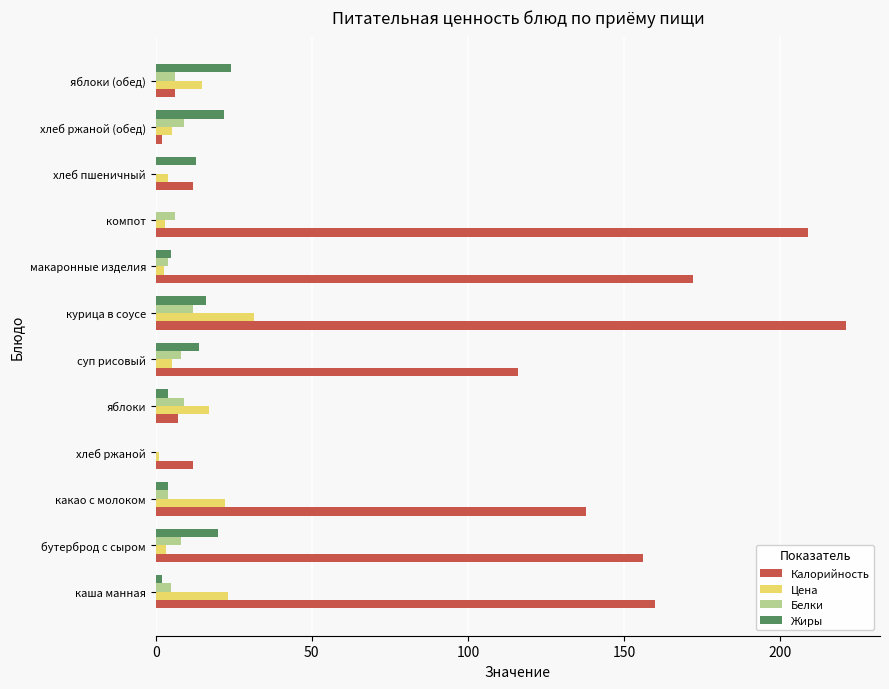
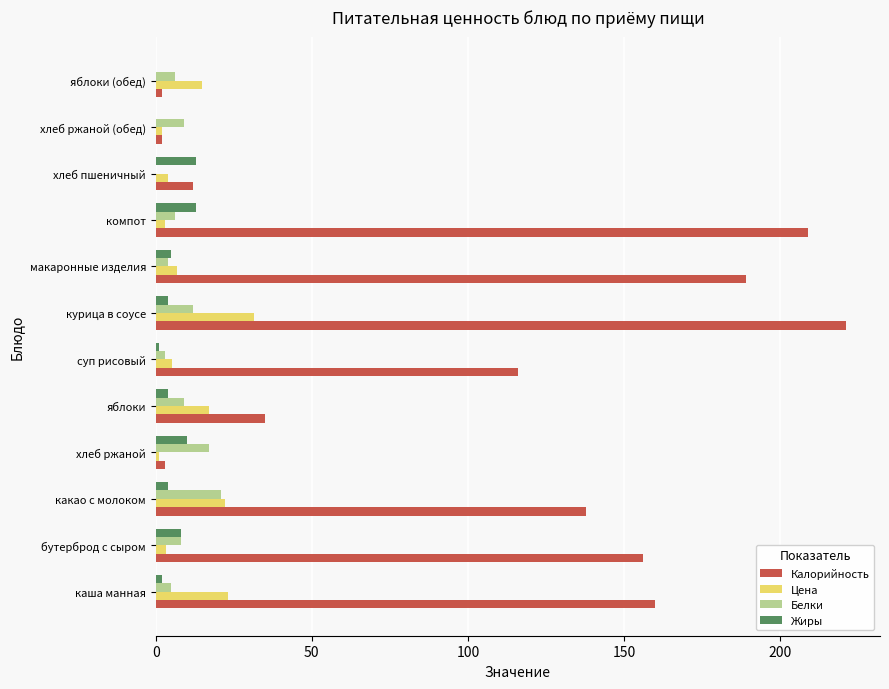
Жиры, яблоки (обед): 24 -> 0
Калорийность, яблоки (обед): 6 -> 2
Жиры, хлеб ржаной (обед): 22 -> 0
Цена, хлеб ржаной (обед): 5 -> 2
Жиры, компот: 0 -> 13
Цена, макаронные изделия: 3 -> 7
Калорийность, макаронные изделия: 172 -> 189
Жиры, курица в соусе: 16 -> 4
Жиры, суп рисовый: 14 -> 1
Белки, суп рисовый: 8 -> 3
Калорийность, яблоки: 7 -> 35
Жиры, хлеб ржаной: 0 -> 10
Белки, хлеб ржаной: 0 -> 17
Калорийность, хлеб ржаной: 12 -> 3
Белки, какао с молоком: 4 -> 21
Жиры, бутерброд с сыром: 20 -> 8
